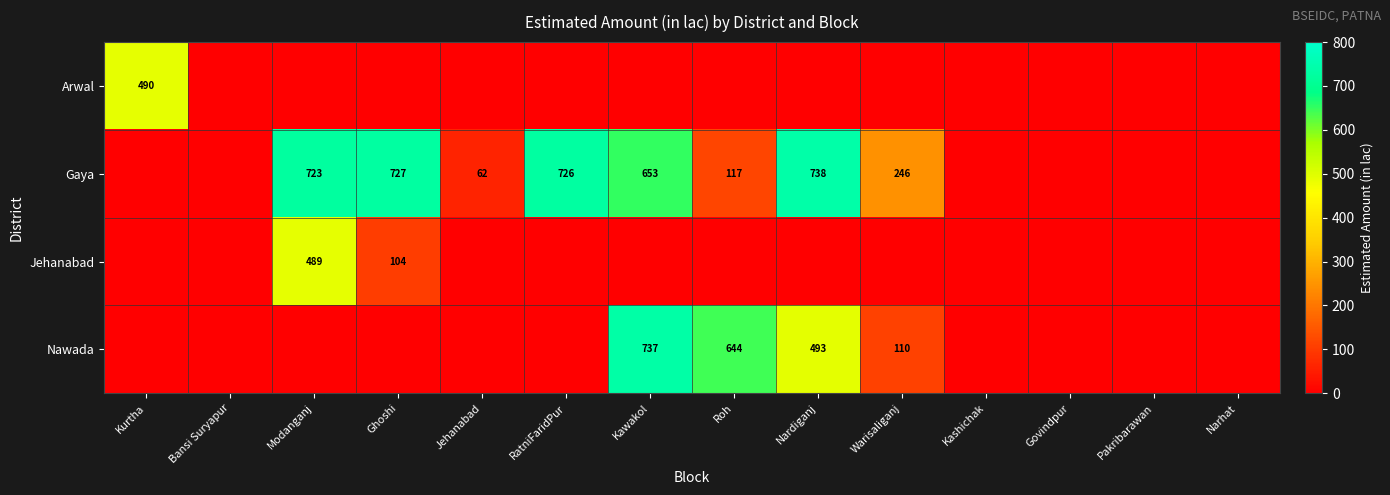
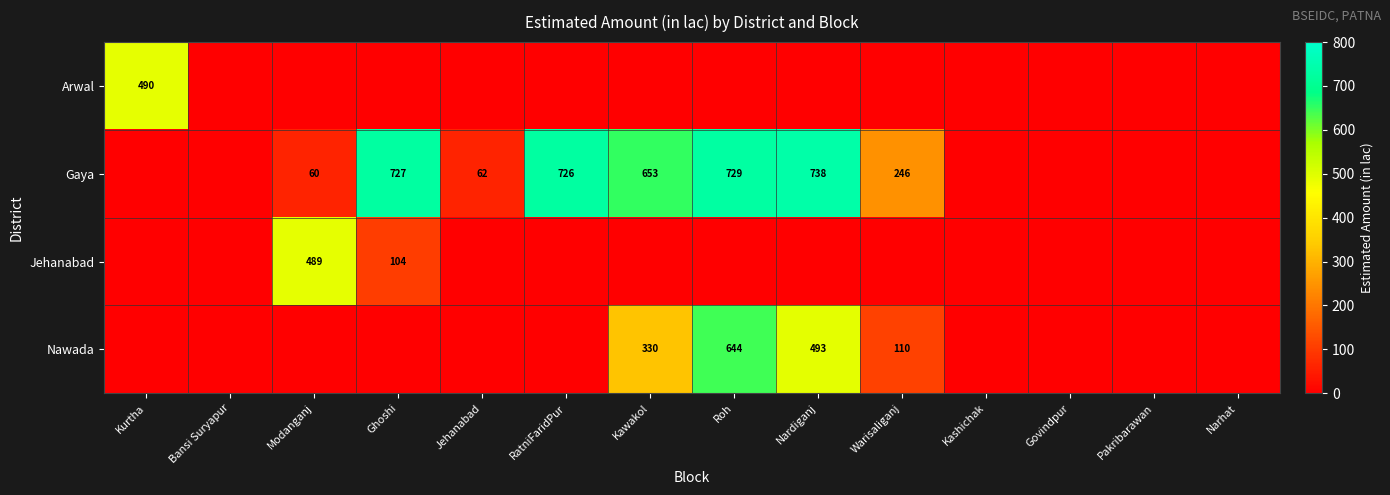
Gaya, Modanganj: 723 -> 60
Gaya, Roh: 117 -> 729
Nawada, Kawakol: 737 -> 330
